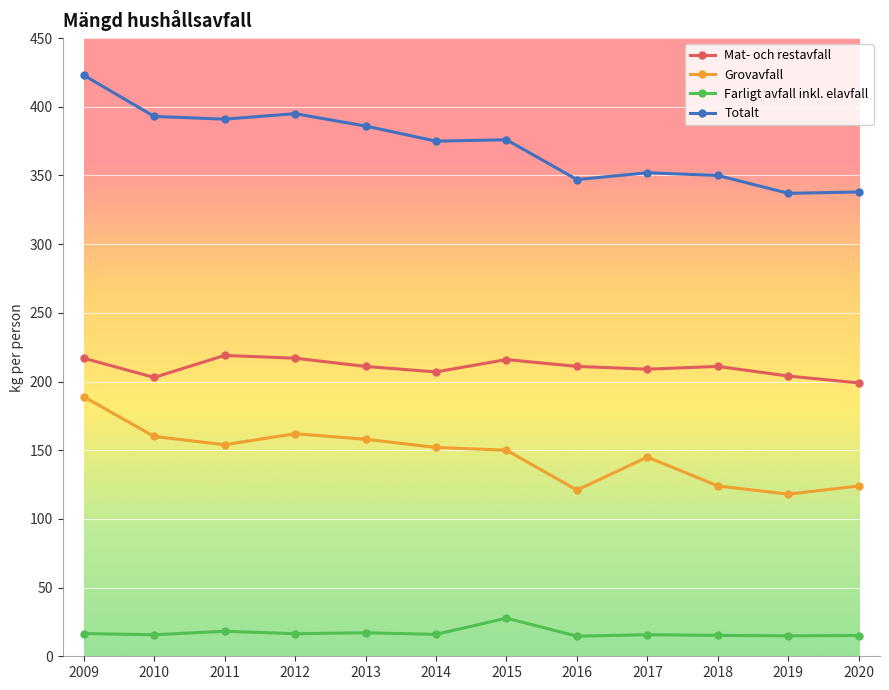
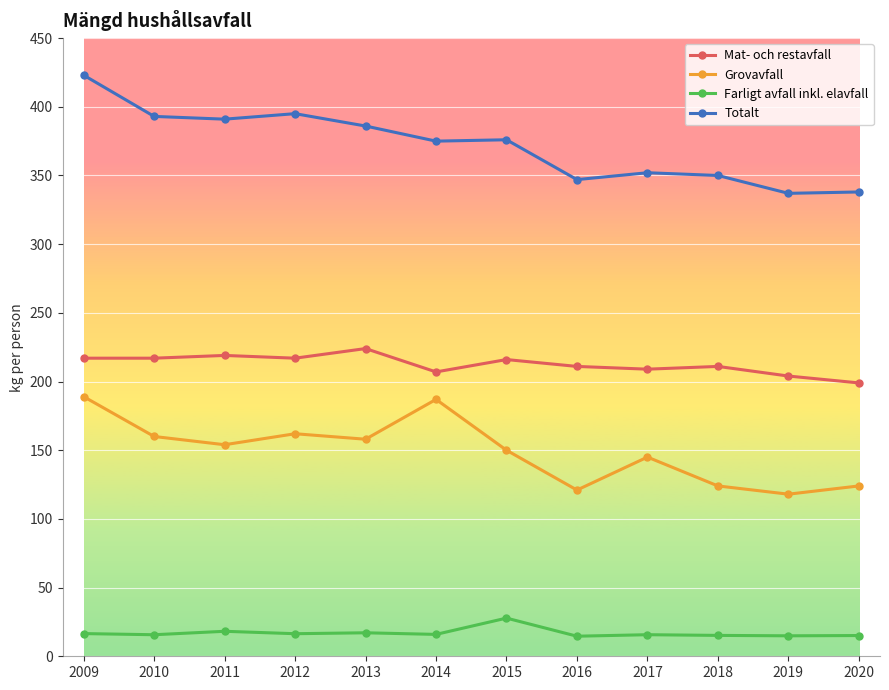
Mat- och restavfall, 2010: 203 -> 217
Mat- och restavfall, 2013: 211 -> 224
Grovavfall, 2014: 152 -> 187
